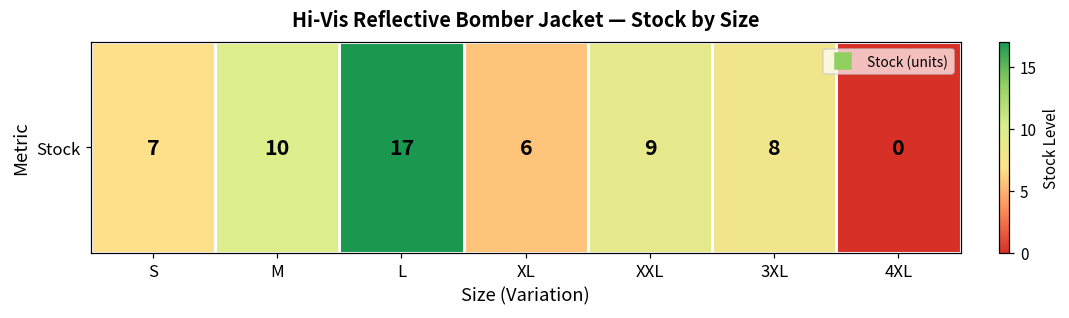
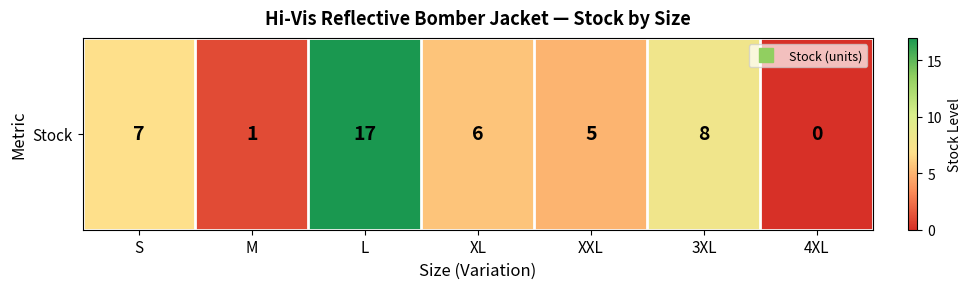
Stock, M: 10 -> 1
Stock, XXL: 9 -> 5
